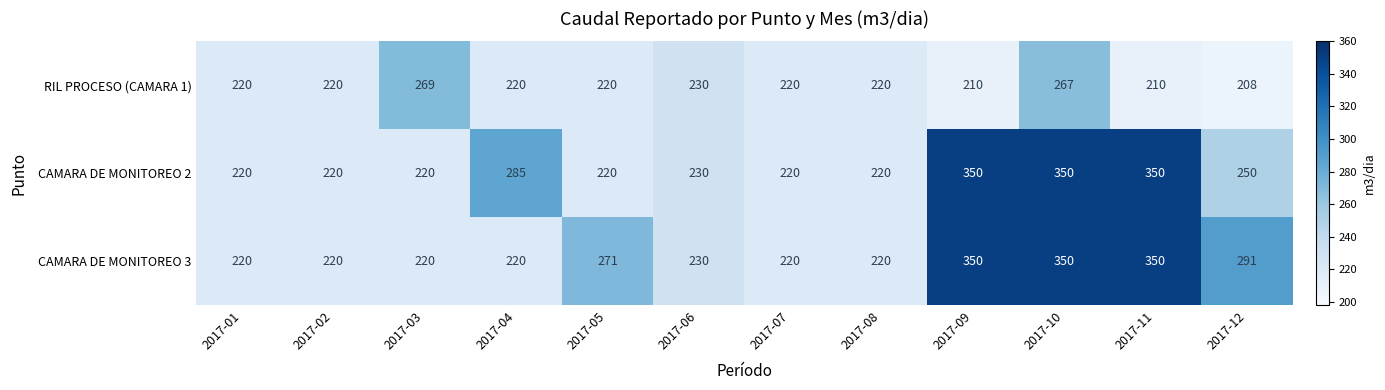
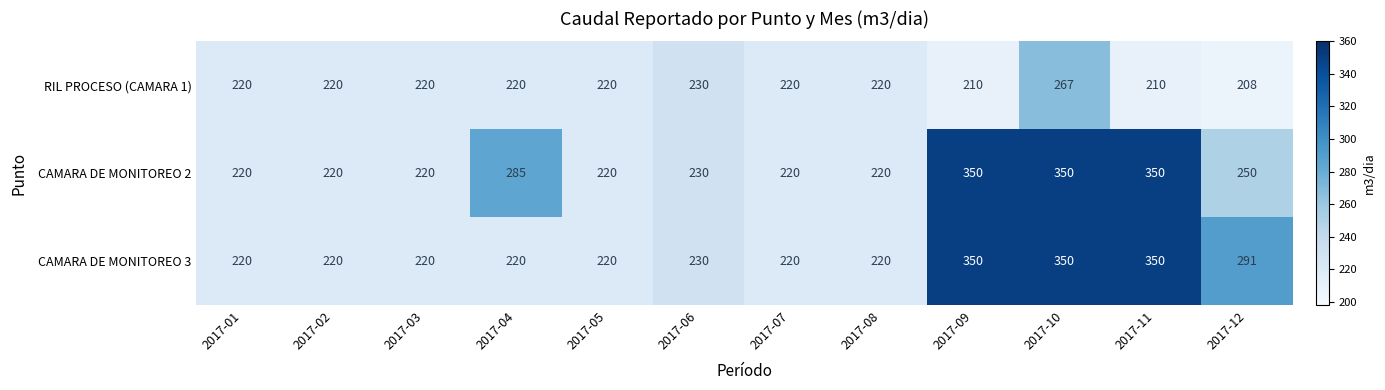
RIL PROCESO (CAMARA 1), 2017-03: 269 -> 220
CAMARA DE MONITOREO 3, 2017-05: 271 -> 220
